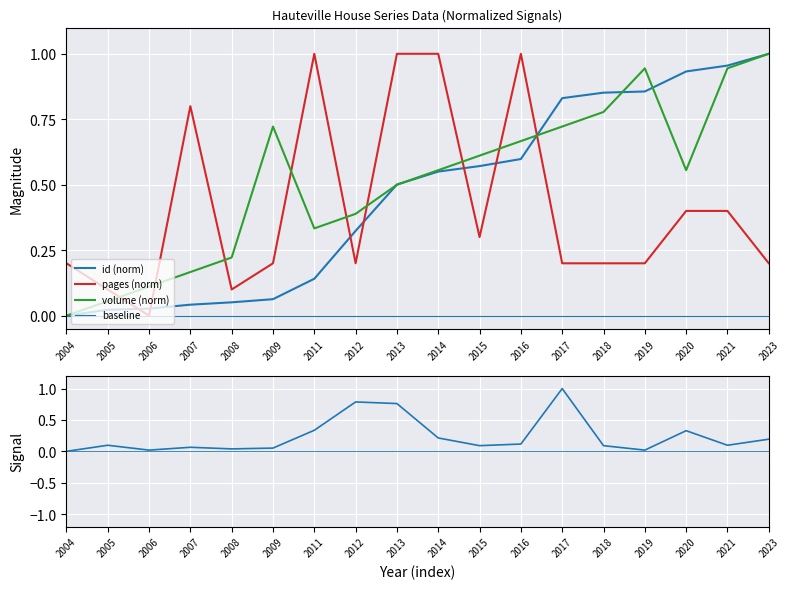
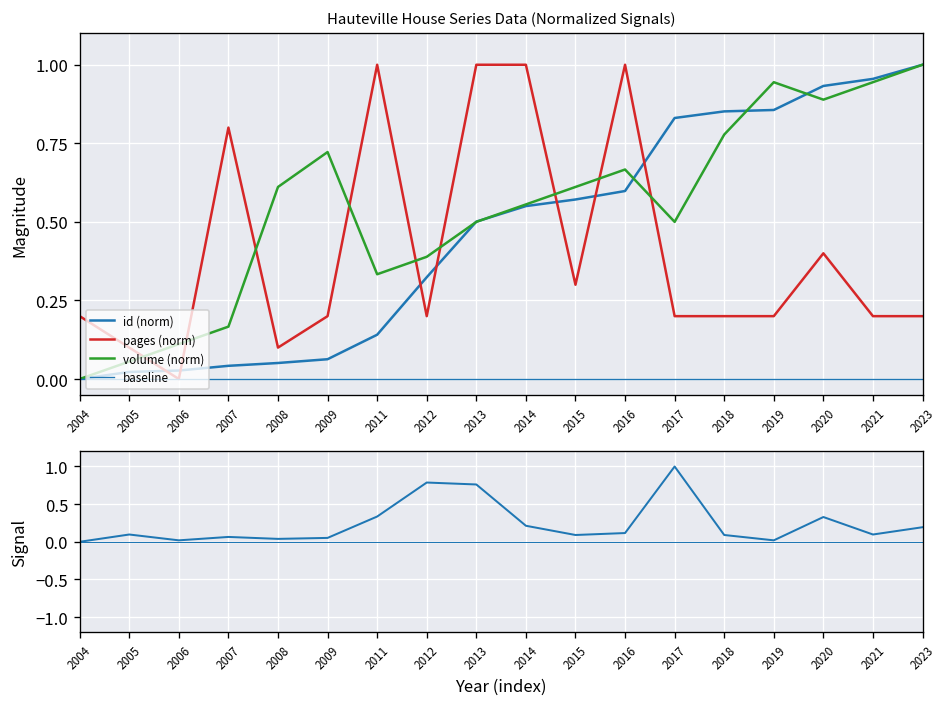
Hauteville House Series Data (Normalized Signals), volume (norm), 2008: 0.22 -> 0.61
Hauteville House Series Data (Normalized Signals), volume (norm), 2017: 0.72 -> 0.50
Hauteville House Series Data (Normalized Signals), volume (norm), 2020: 0.56 -> 0.89
Hauteville House Series Data (Normalized Signals), pages (norm), 2021: 0.40 -> 0.20
